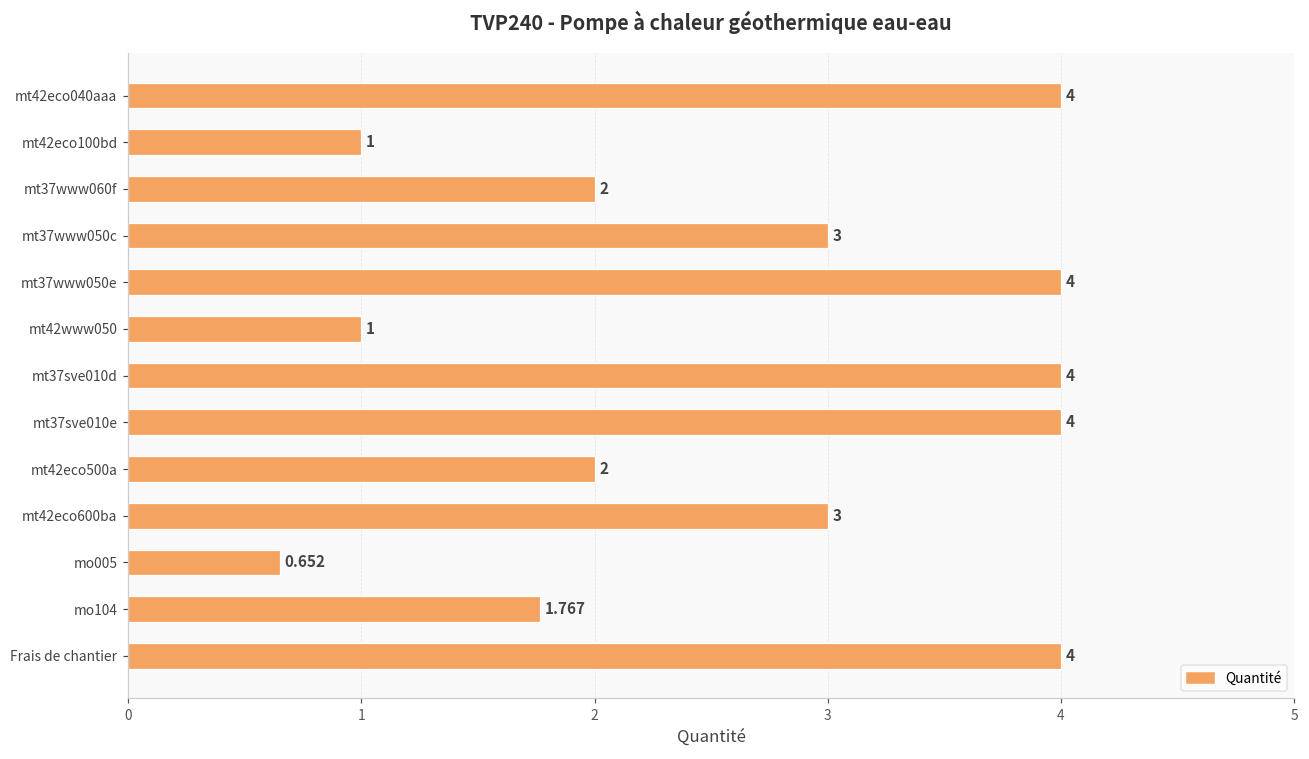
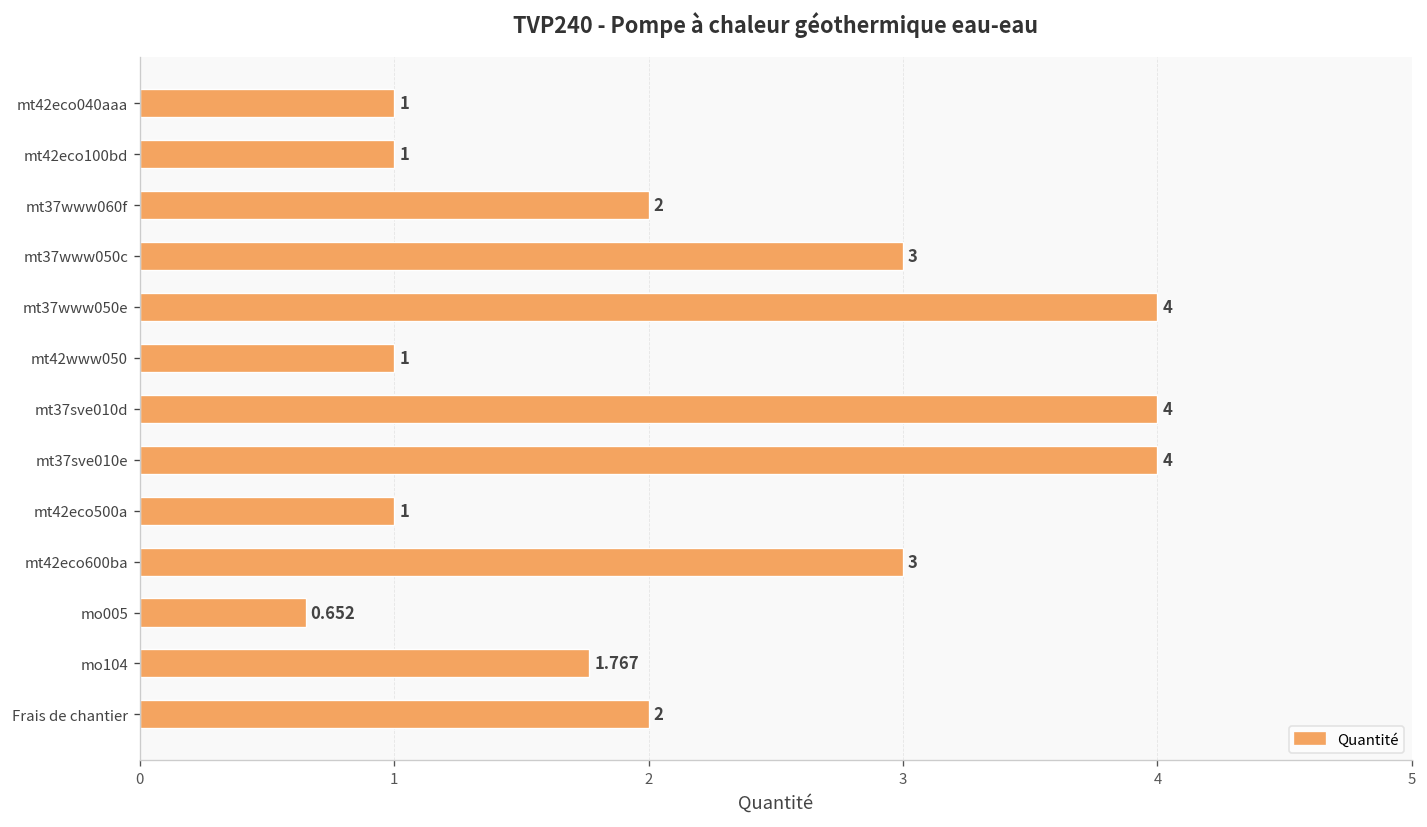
mt42eco040aaa: 4 -> 1
mt42eco500a: 2 -> 1
Frais de chantier: 4 -> 2
